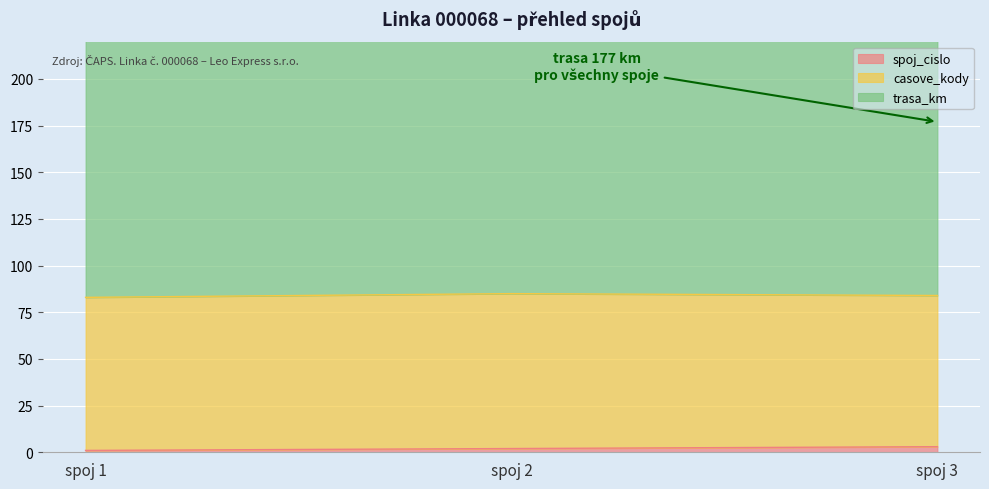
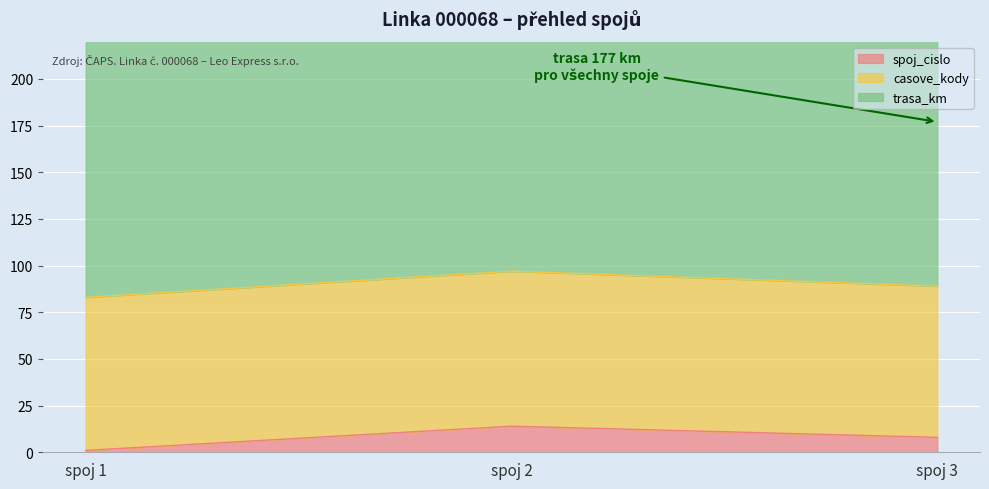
spoj_cislo, spoj 2: 2 -> 14
spoj_cislo, spoj 3: 3 -> 8
